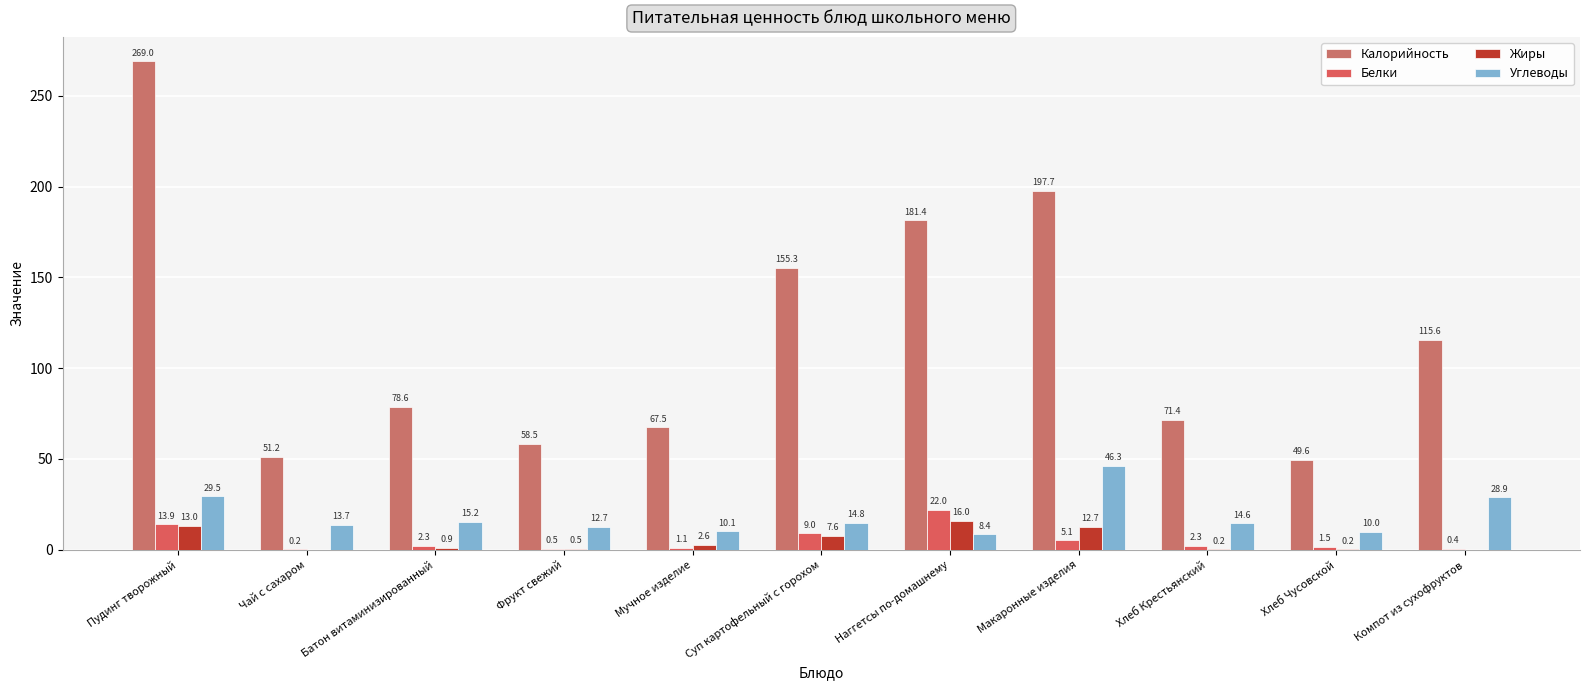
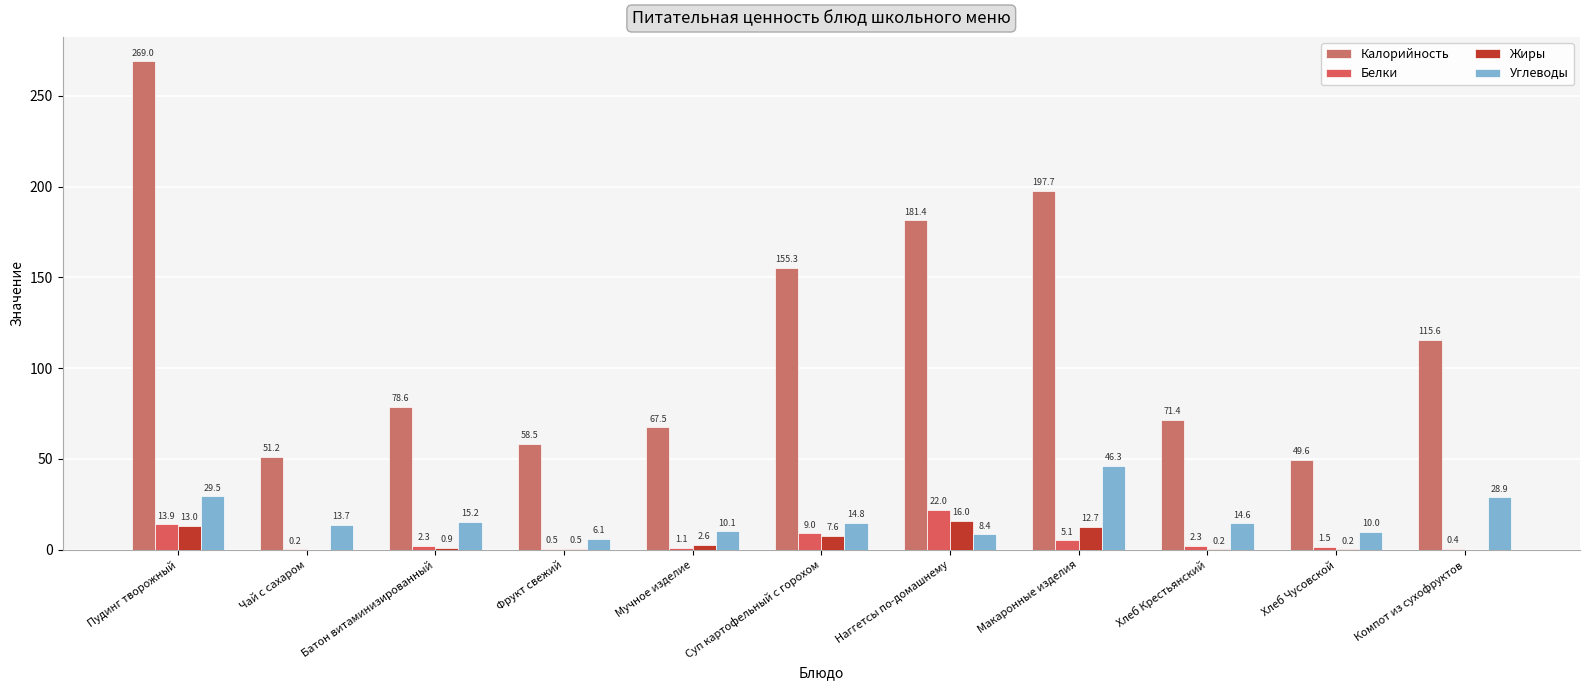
Углеводы, Фрукт свежий: 12.7 -> 6.1
